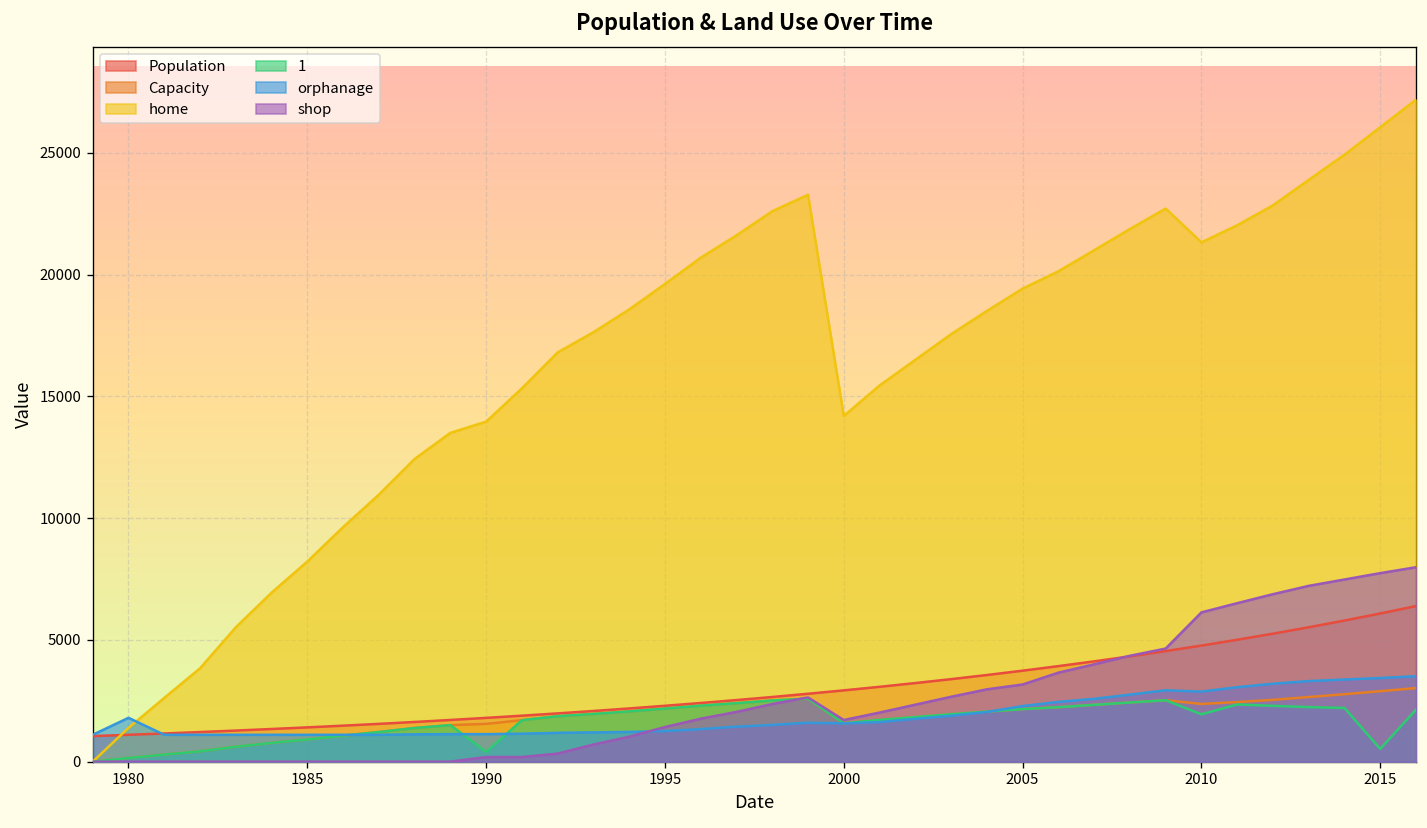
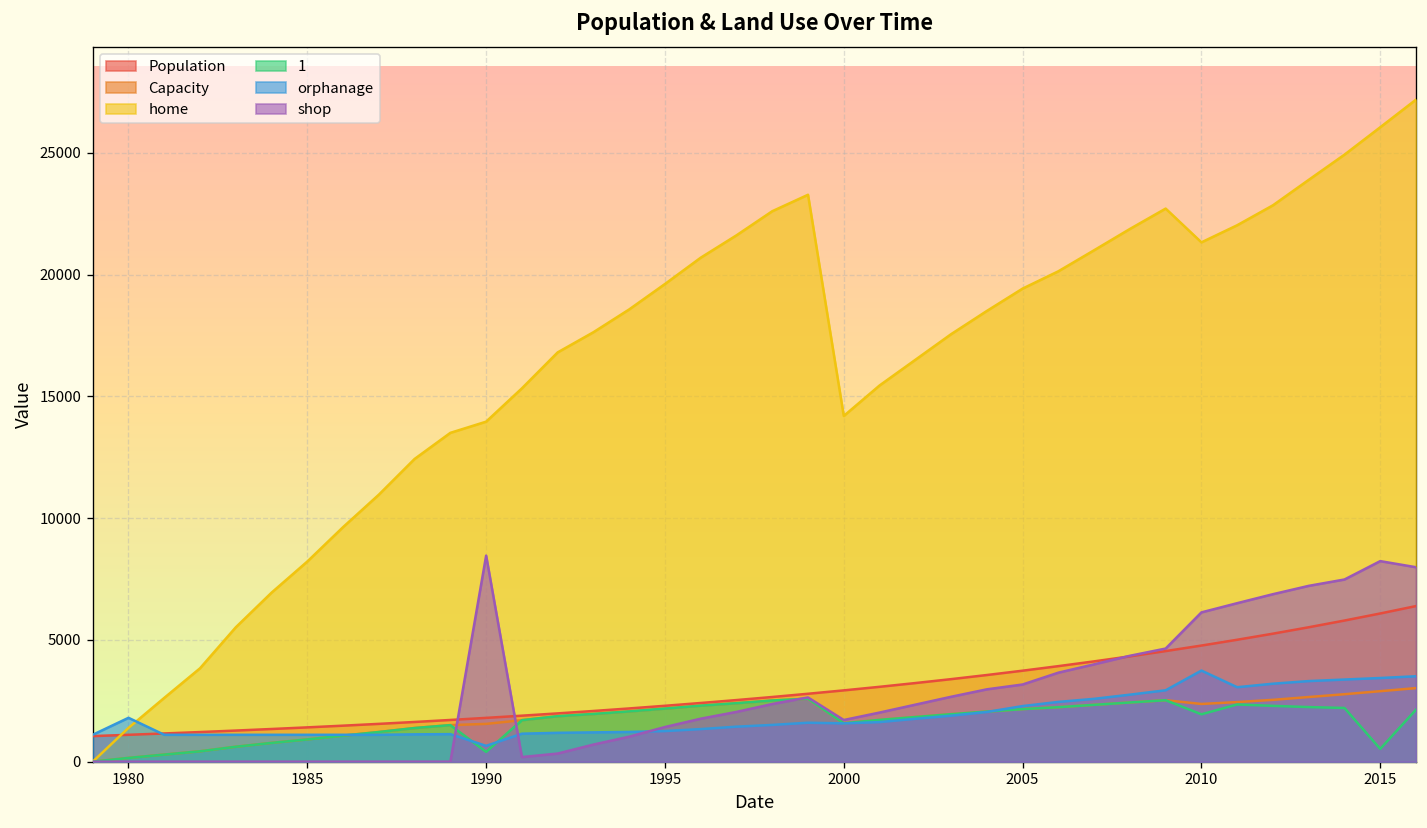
orphanage, 1990: 1100 -> 700
shop, 1990: 200 -> 8500
orphanage, 2010: 2900 -> 3700
shop, 2015: 7700 -> 8200
